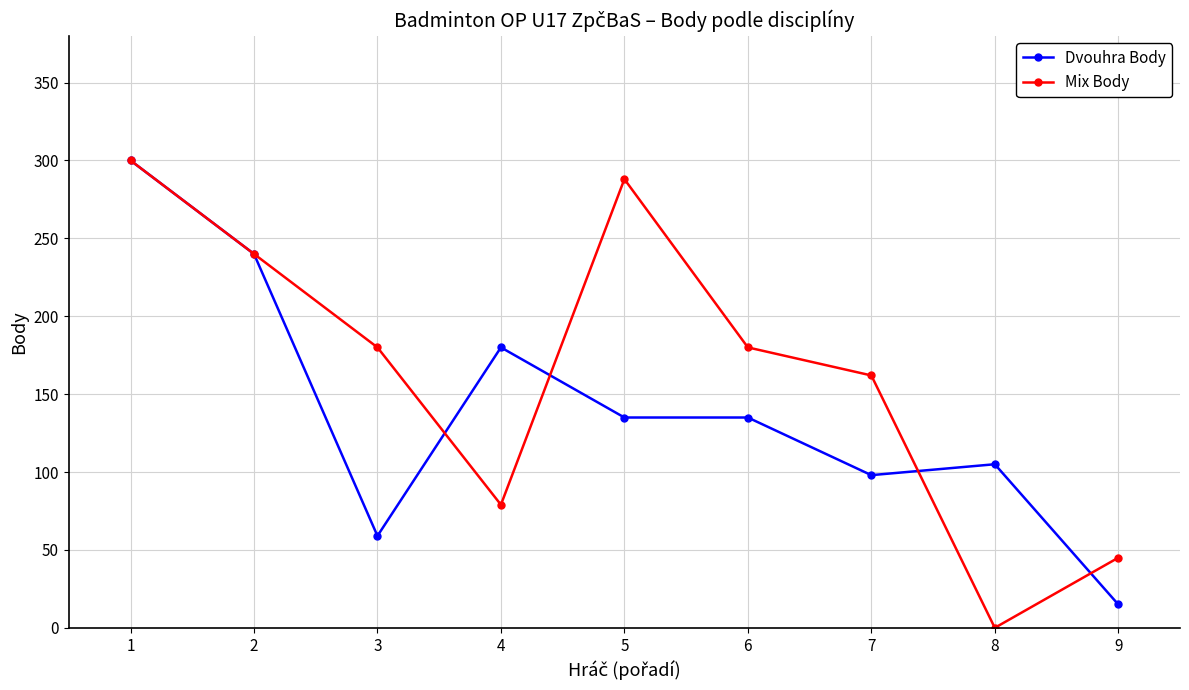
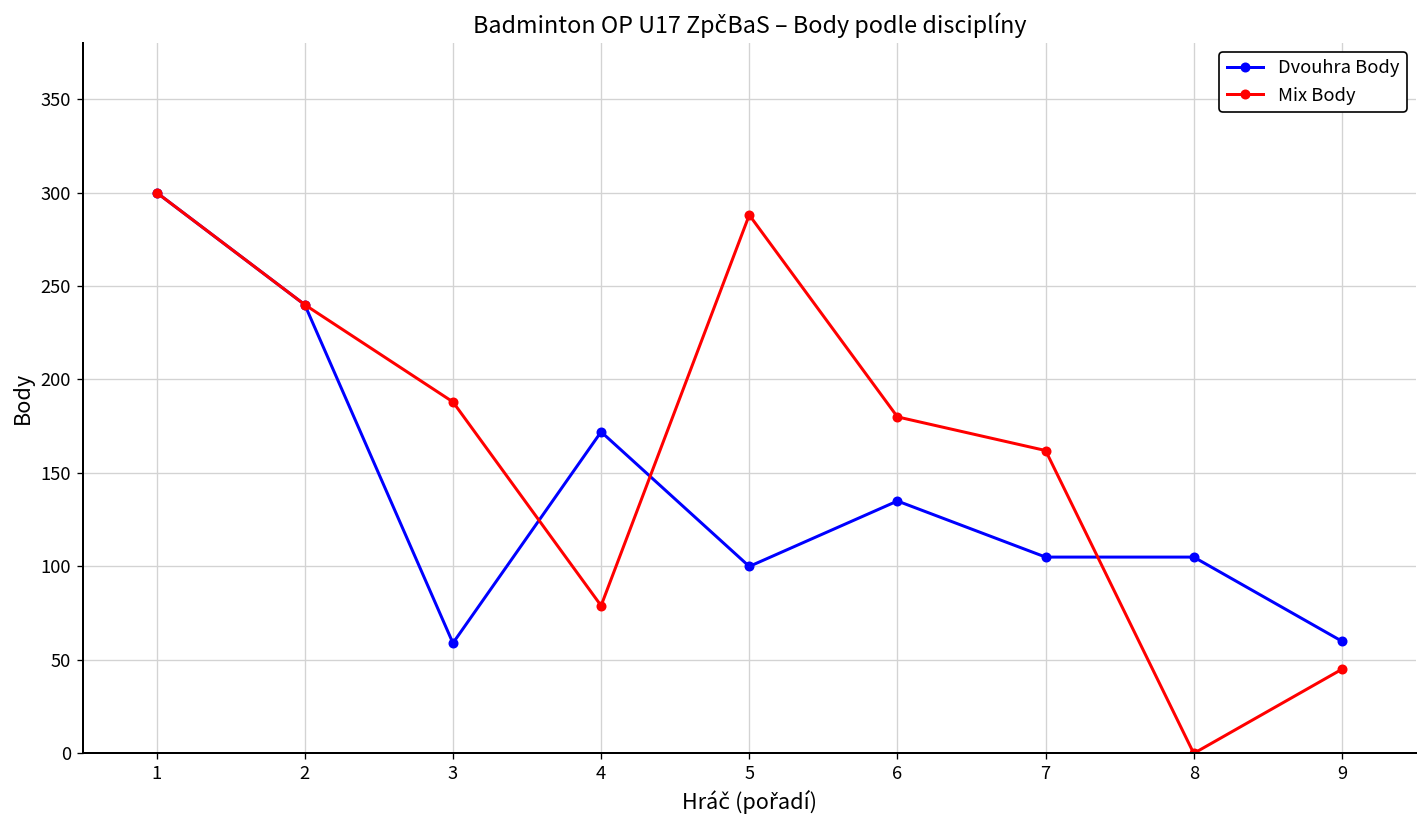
Mix Body, 3: 180 -> 188
Dvouhra Body, 4: 180 -> 172
Dvouhra Body, 5: 135 -> 100
Dvouhra Body, 7: 98 -> 105
Dvouhra Body, 9: 15 -> 60
